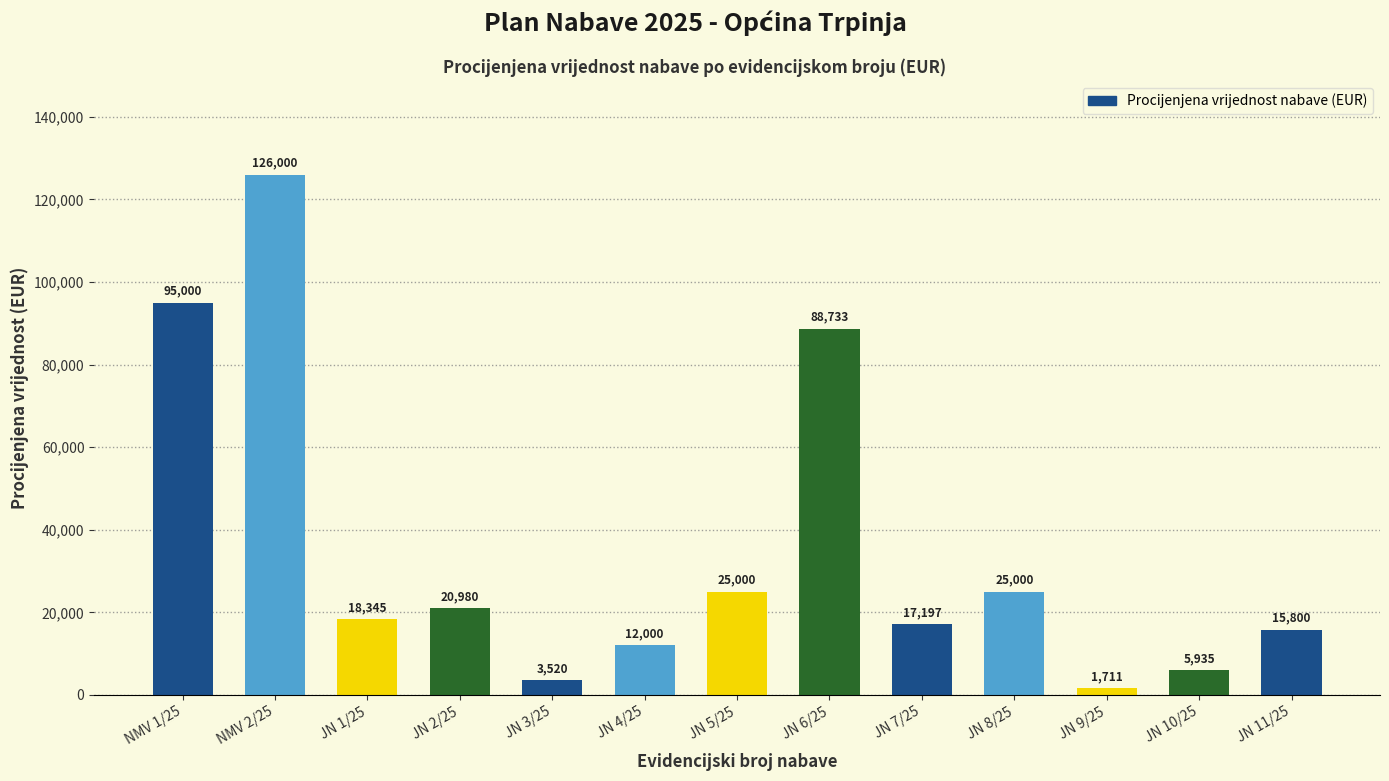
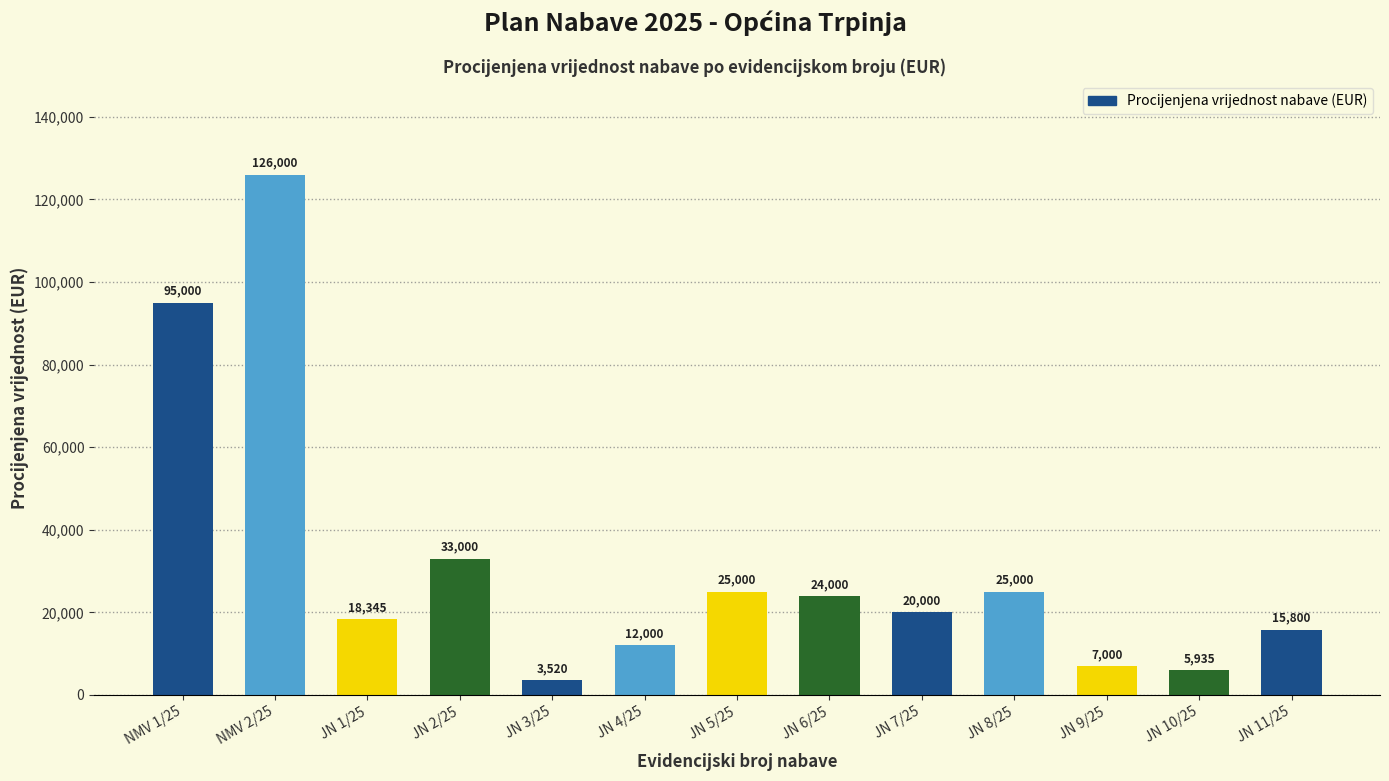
JN 2/25: 20,980 -> 33,000
JN 6/25: 88,733 -> 24,000
JN 7/25: 17,197 -> 20,000
JN 9/25: 1,711 -> 7,000
